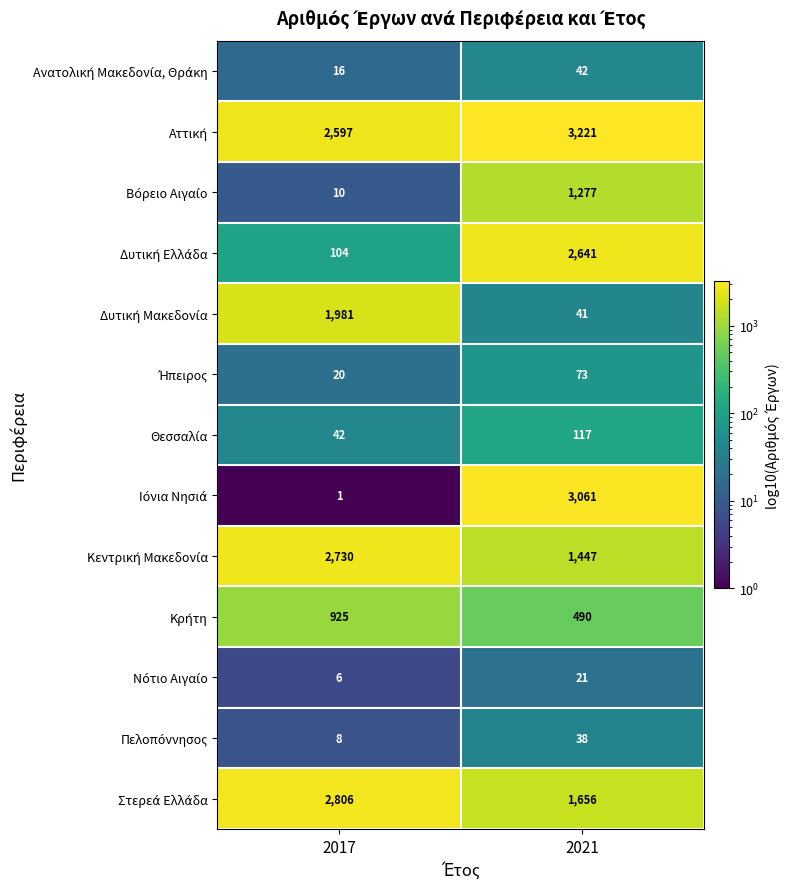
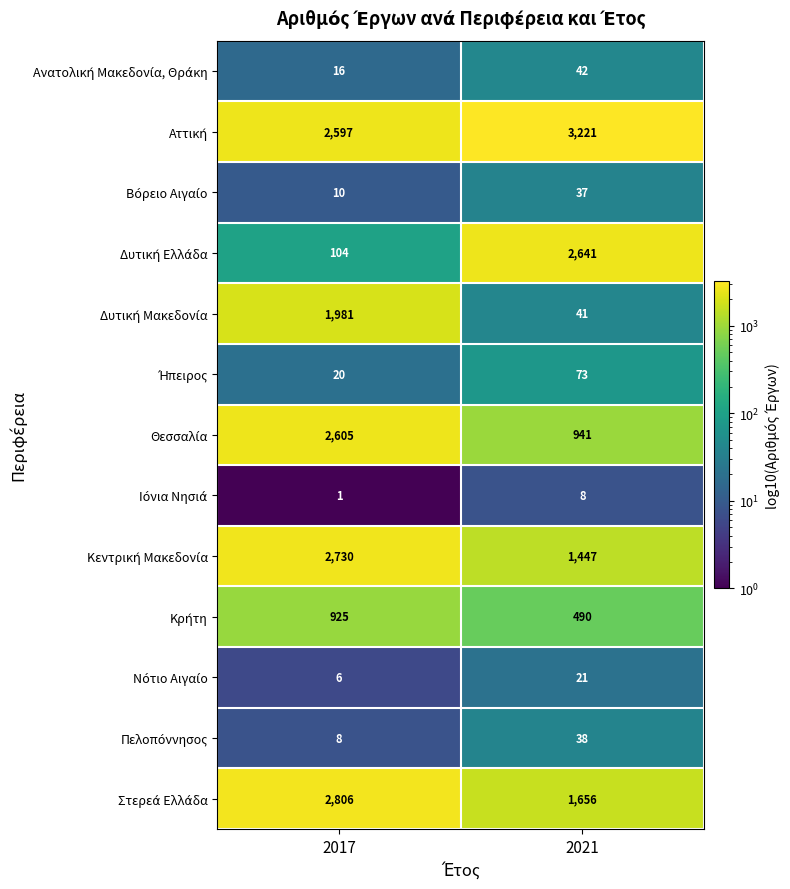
Βόρειο Αιγαίο, 2021: 1,277 -> 37
Θεσσαλία, 2017: 42 -> 2,605
Θεσσαλία, 2021: 117 -> 941
Ιόνια Νησιά, 2021: 3,061 -> 8
